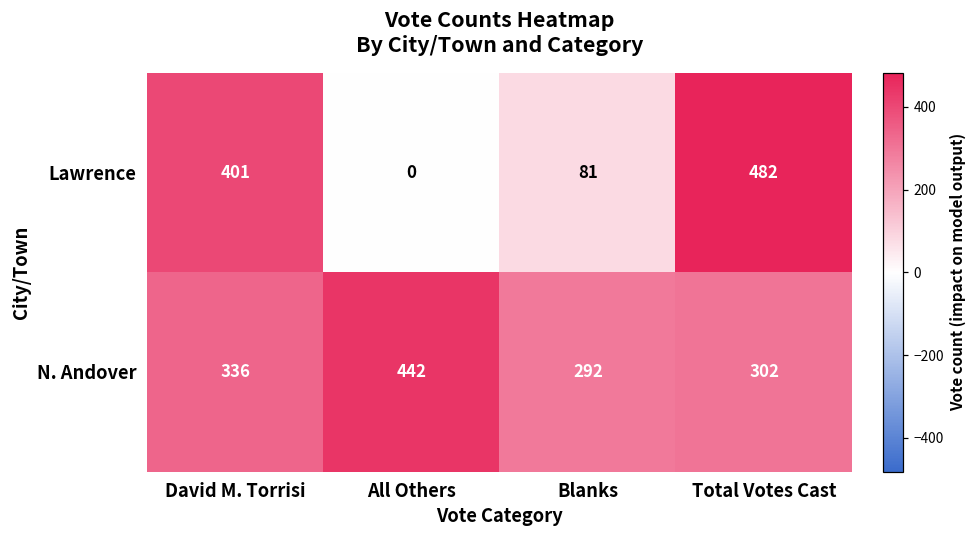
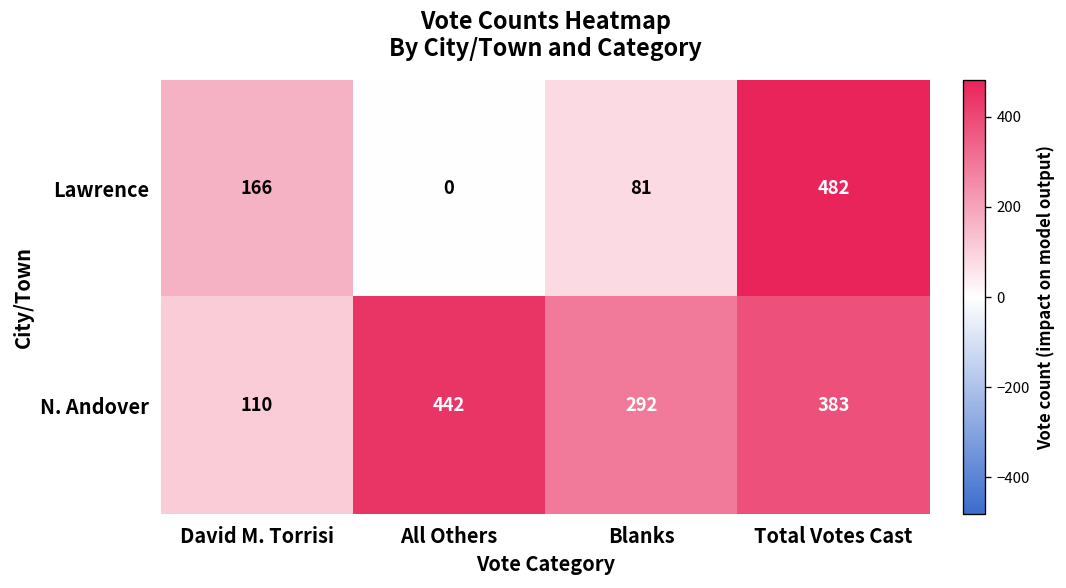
Lawrence, David M. Torrisi: 401 -> 166
N. Andover, David M. Torrisi: 336 -> 110
N. Andover, Total Votes Cast: 302 -> 383
